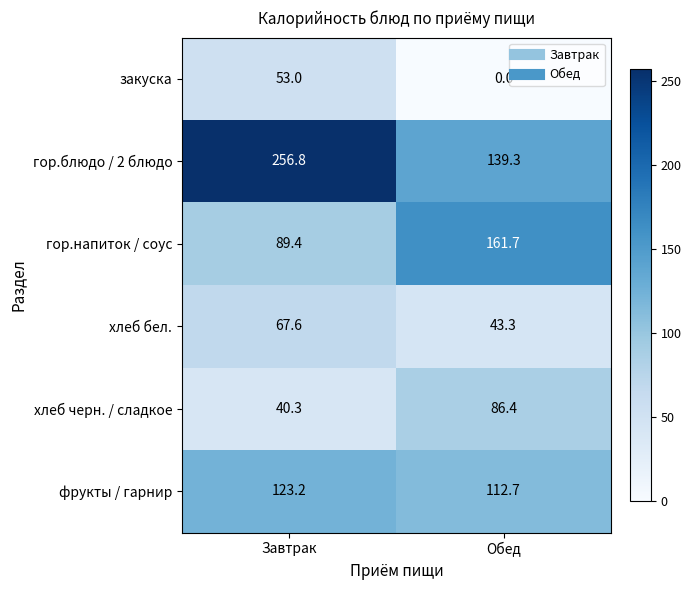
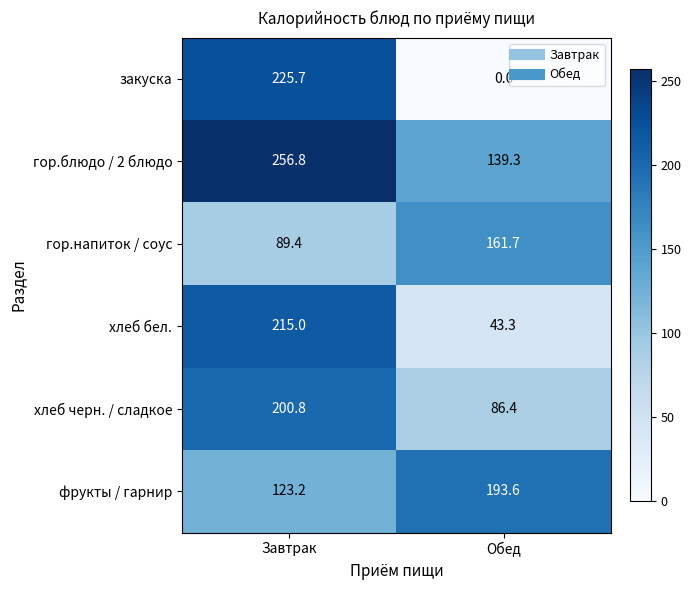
закуска, Завтрак: 53.0 -> 225.7
хлеб бел., Завтрак: 67.6 -> 215.0
хлеб черн. / сладкое, Завтрак: 40.3 -> 200.8
фрукты / гарнир, Обед: 112.7 -> 193.6
